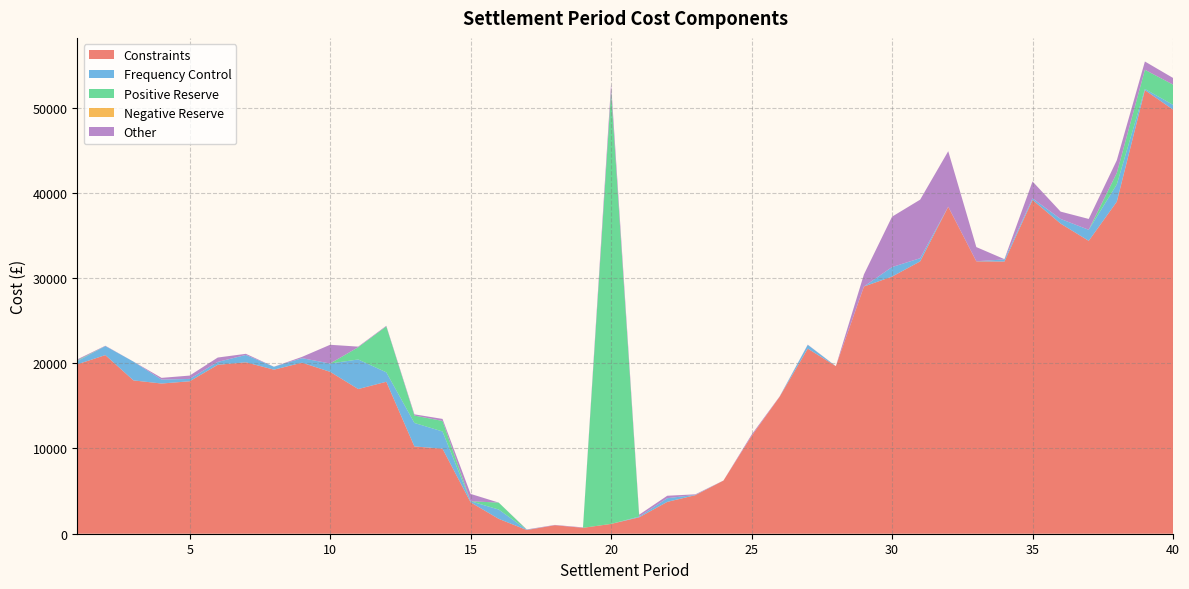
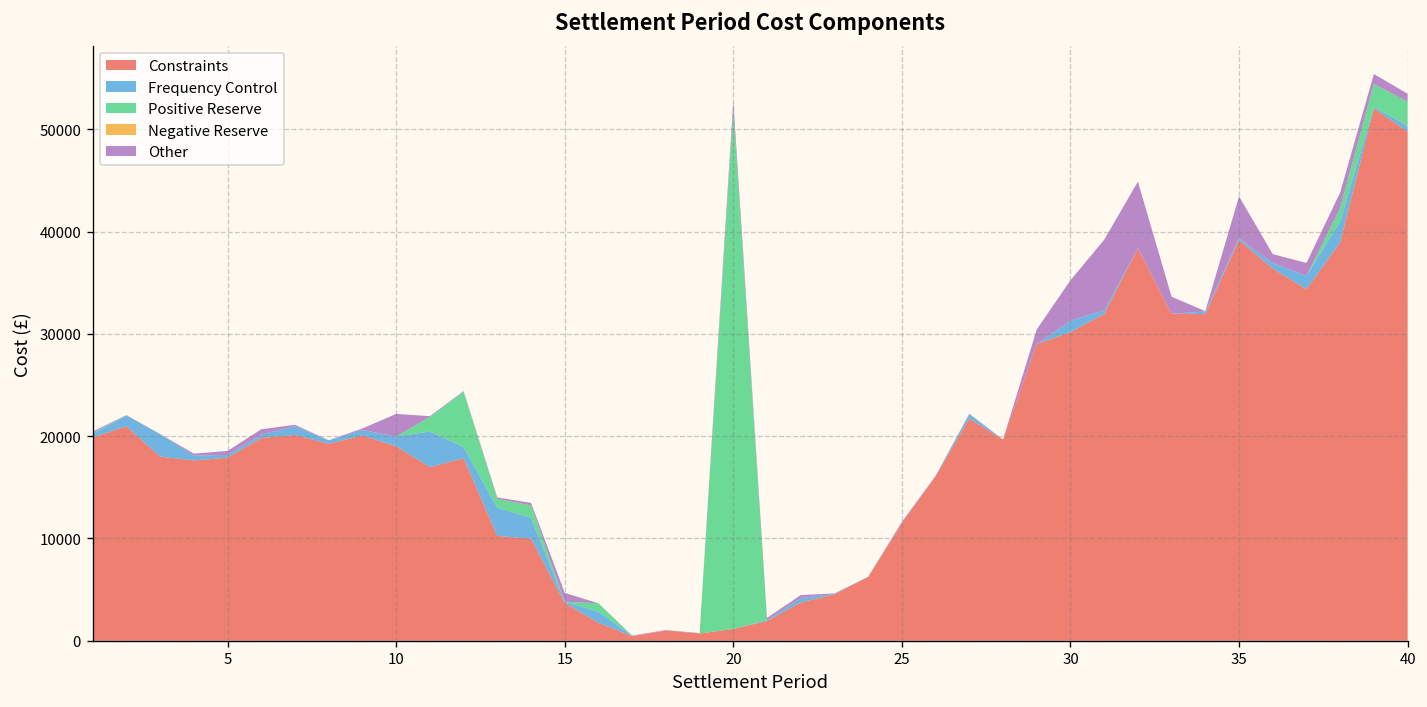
Other, 30: 6000 -> 4000
Other, 35: 2000 -> 4000
